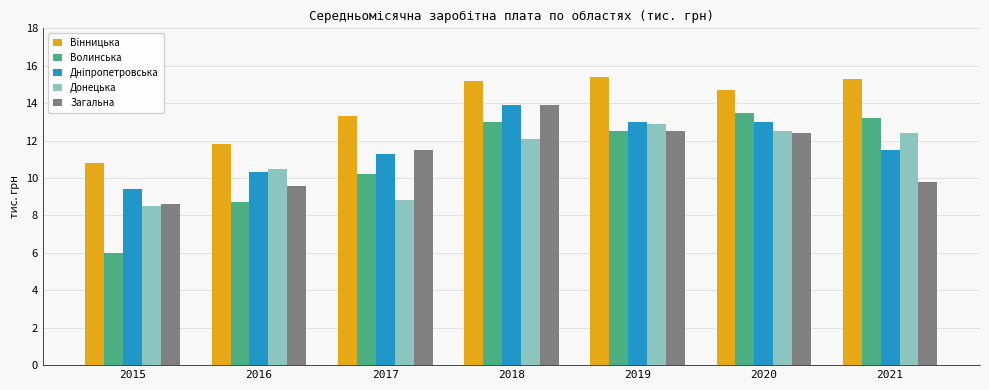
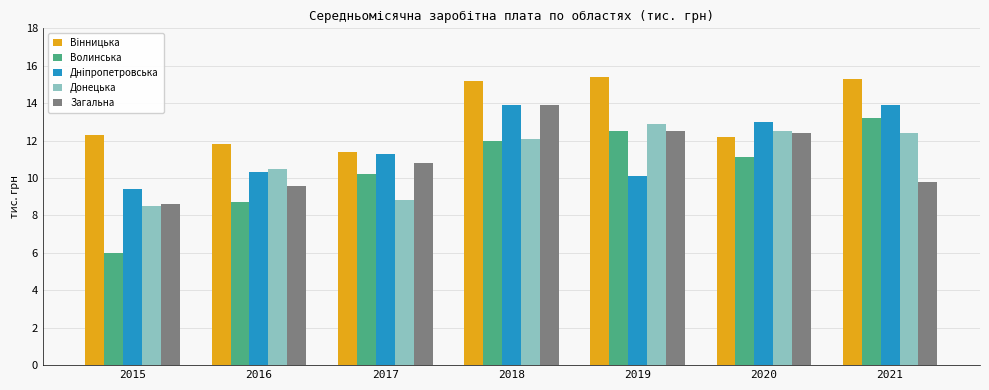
Вінницька, 2015: 10.8 -> 12.3
Вінницька, 2017: 13.3 -> 11.4
Загальна, 2017: 11.5 -> 10.8
Волинська, 2018: 13 -> 12
Дніпропетровська, 2019: 13.0 -> 10.1
Вінницька, 2020: 14.7 -> 12.2
Волинська, 2020: 13.5 -> 11.1
Дніпропетровська, 2021: 11.5 -> 13.9
